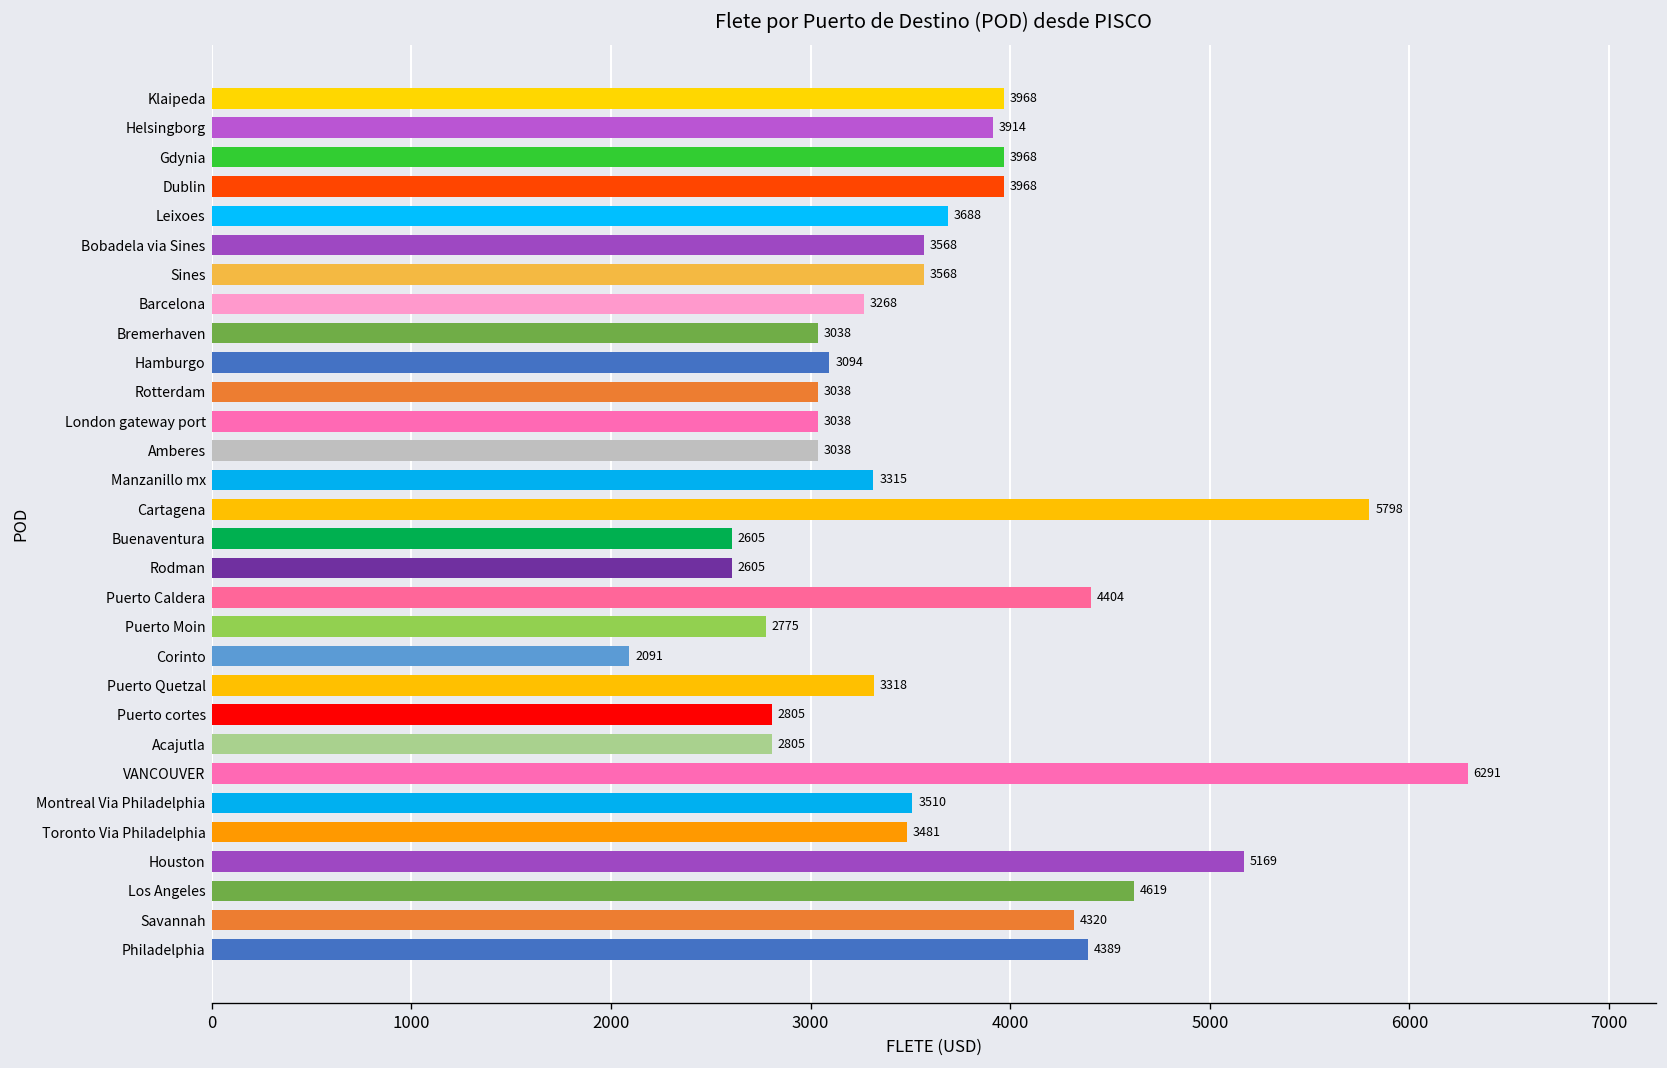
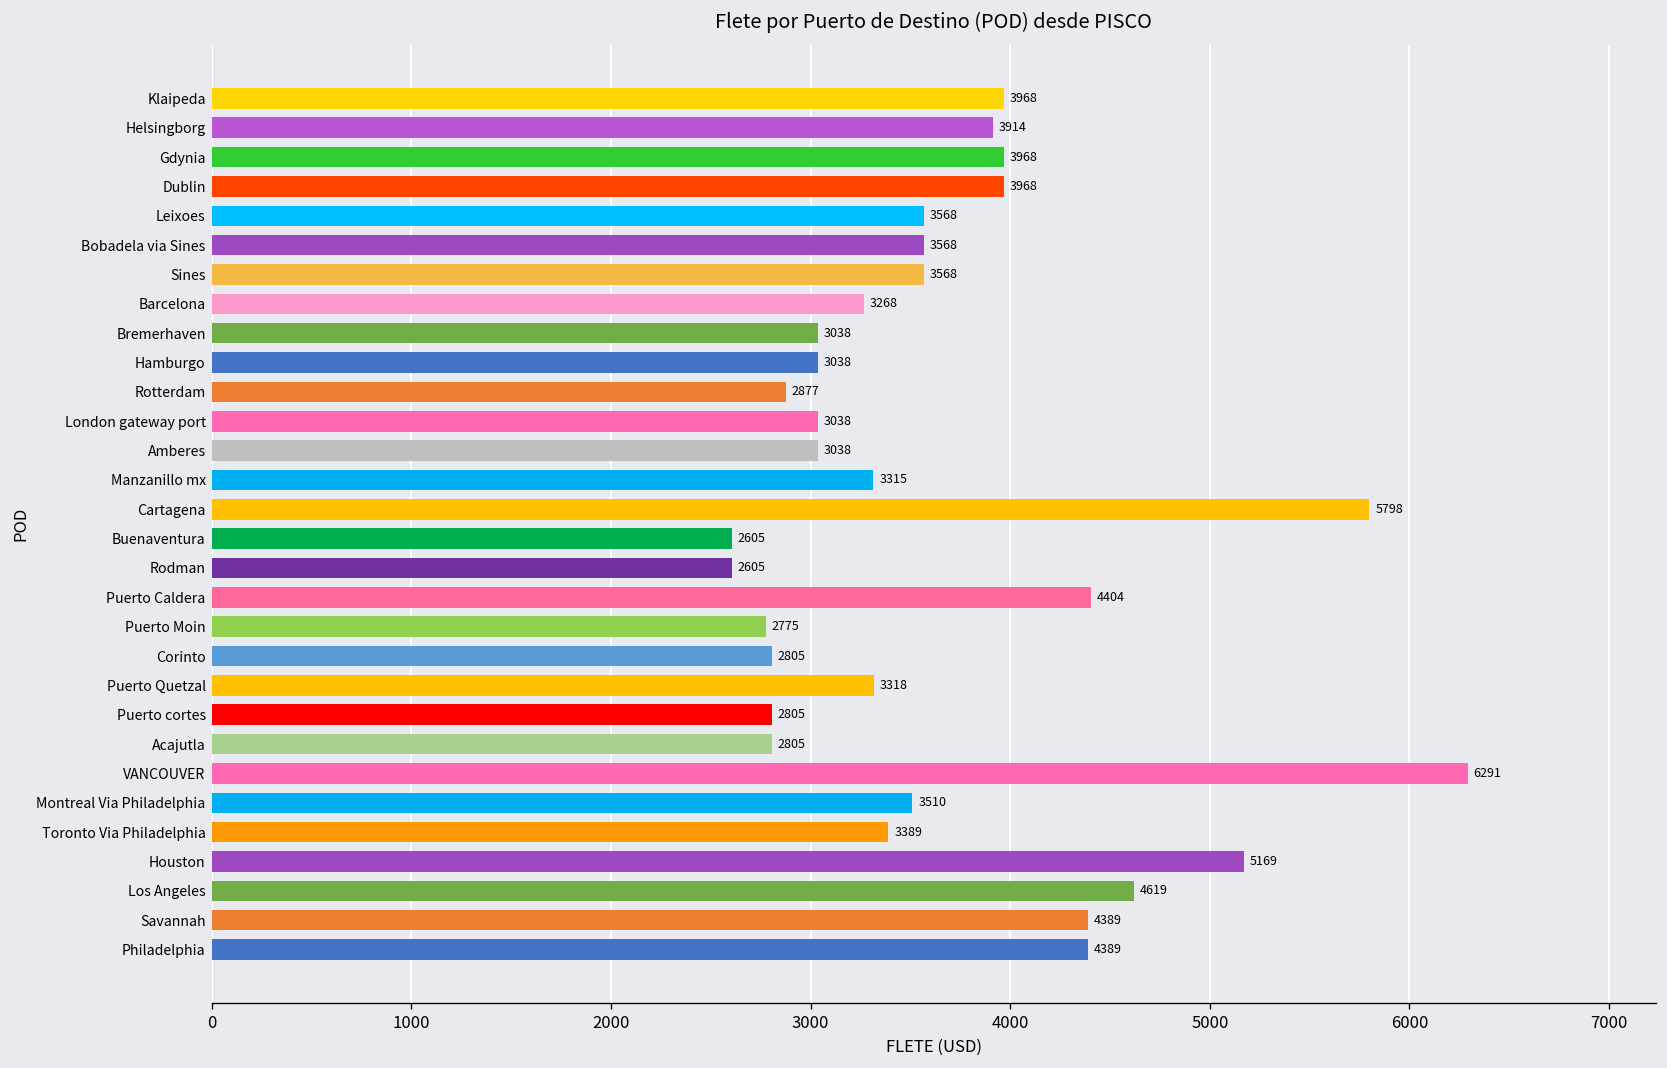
Leixoes: 3688 -> 3568
Hamburgo: 3094 -> 3038
Rotterdam: 3038 -> 2877
Corinto: 2091 -> 2805
Toronto Via Philadelphia: 3481 -> 3389
Savannah: 4320 -> 4389
